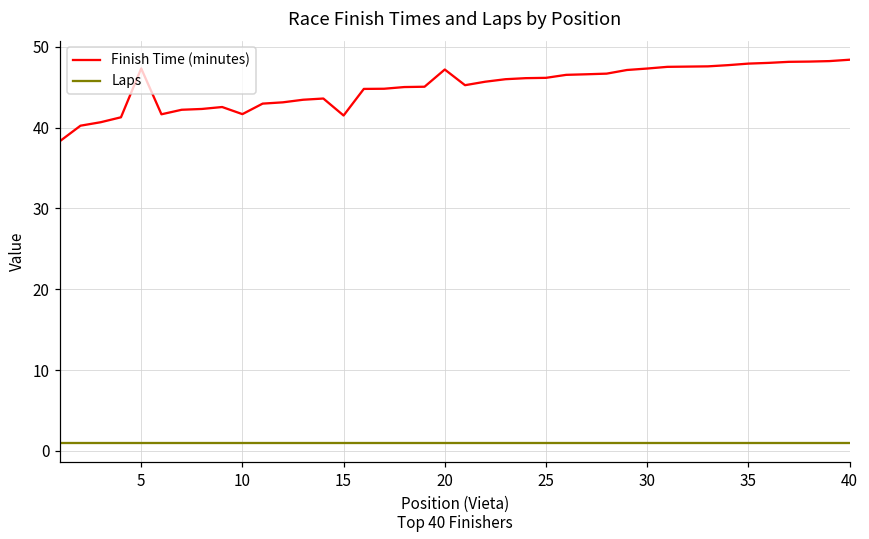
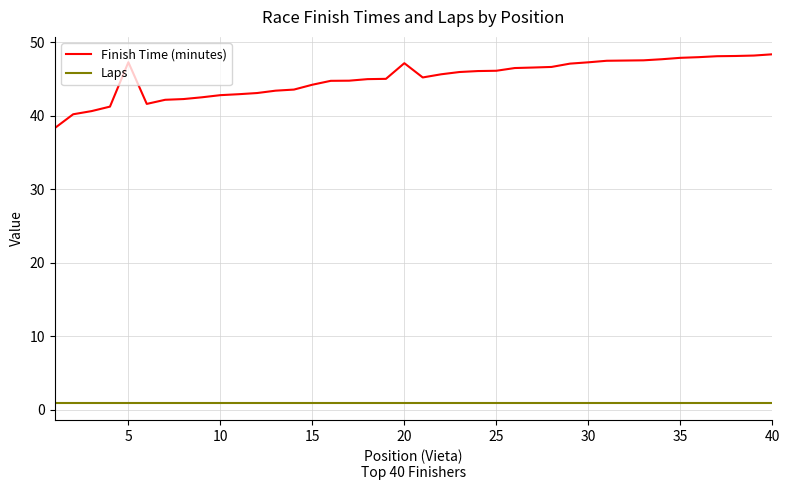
Finish Time (minutes), 10: 42 -> 43
Finish Time (minutes), 15: 41 -> 44
